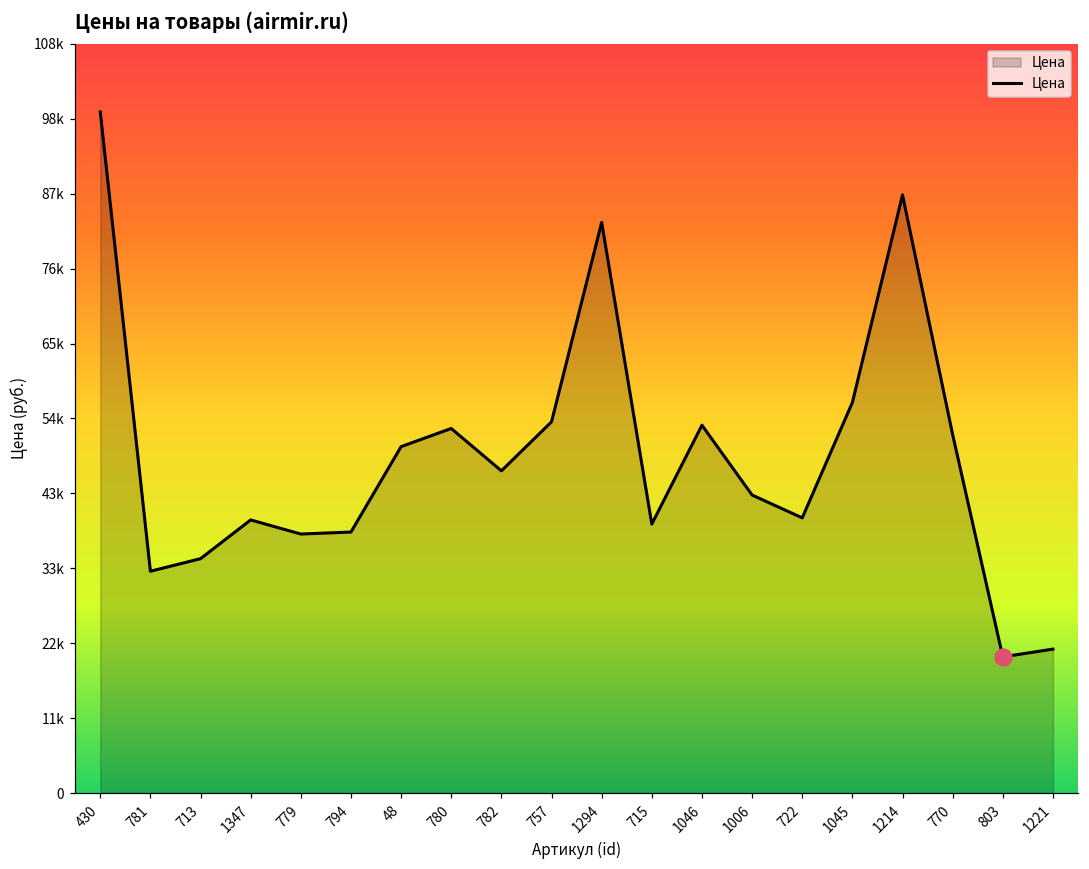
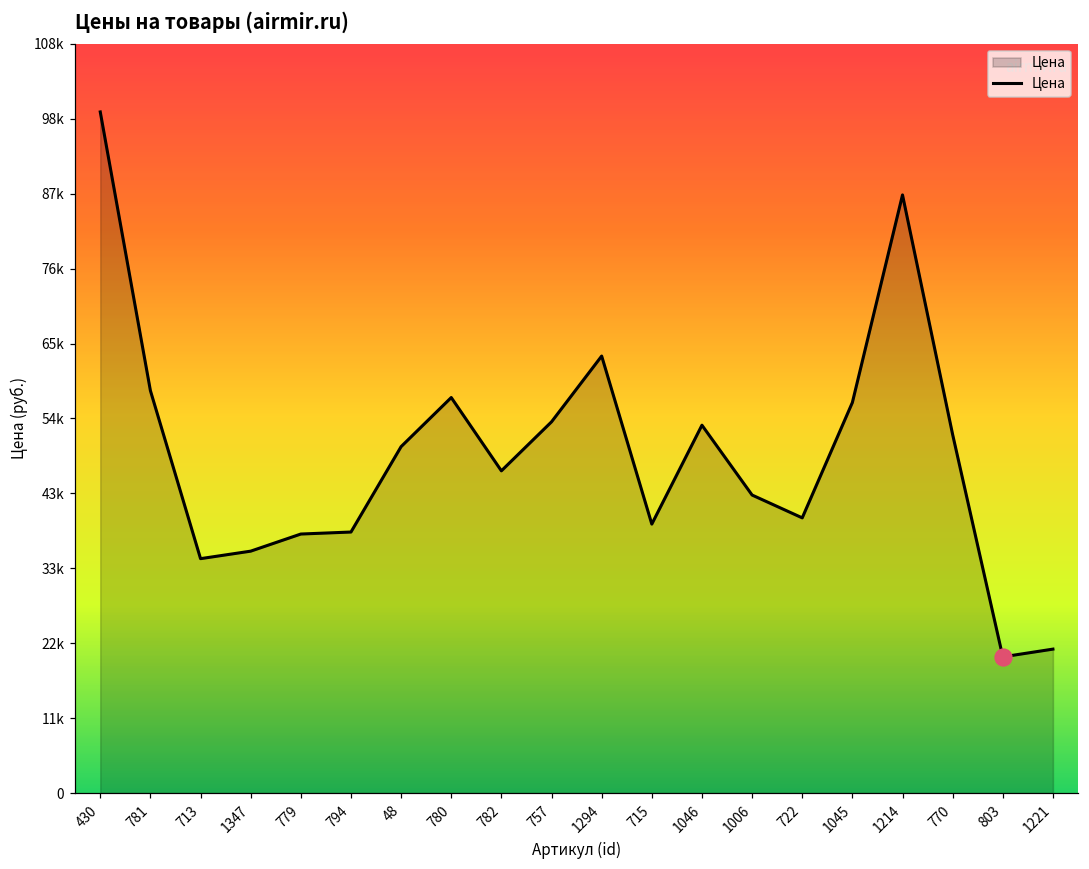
Цена, 781: 32000 -> 58000
Цена, 1347: 40000 -> 35000
Цена, 780: 53000 -> 57000
Цена, 1294: 83000 -> 63000
